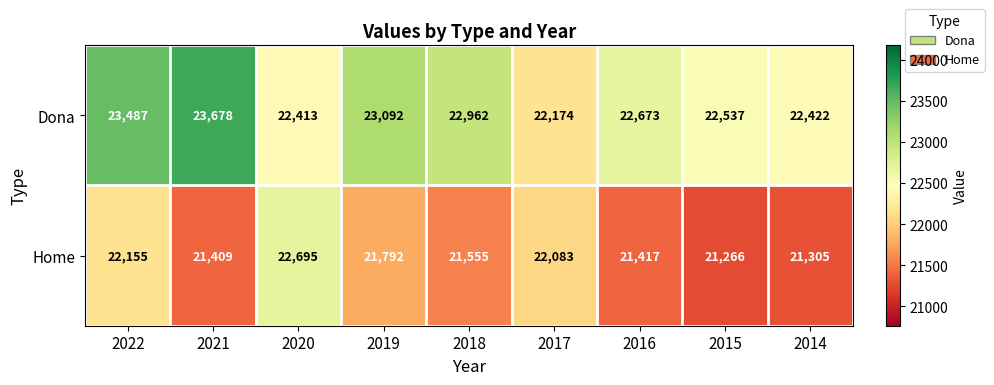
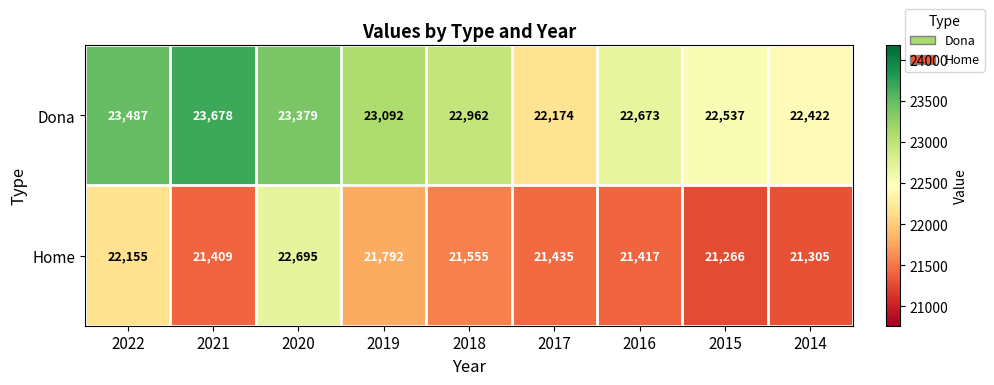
Dona, 2020: 22,413 -> 23,379
Home, 2017: 22,083 -> 21,435
